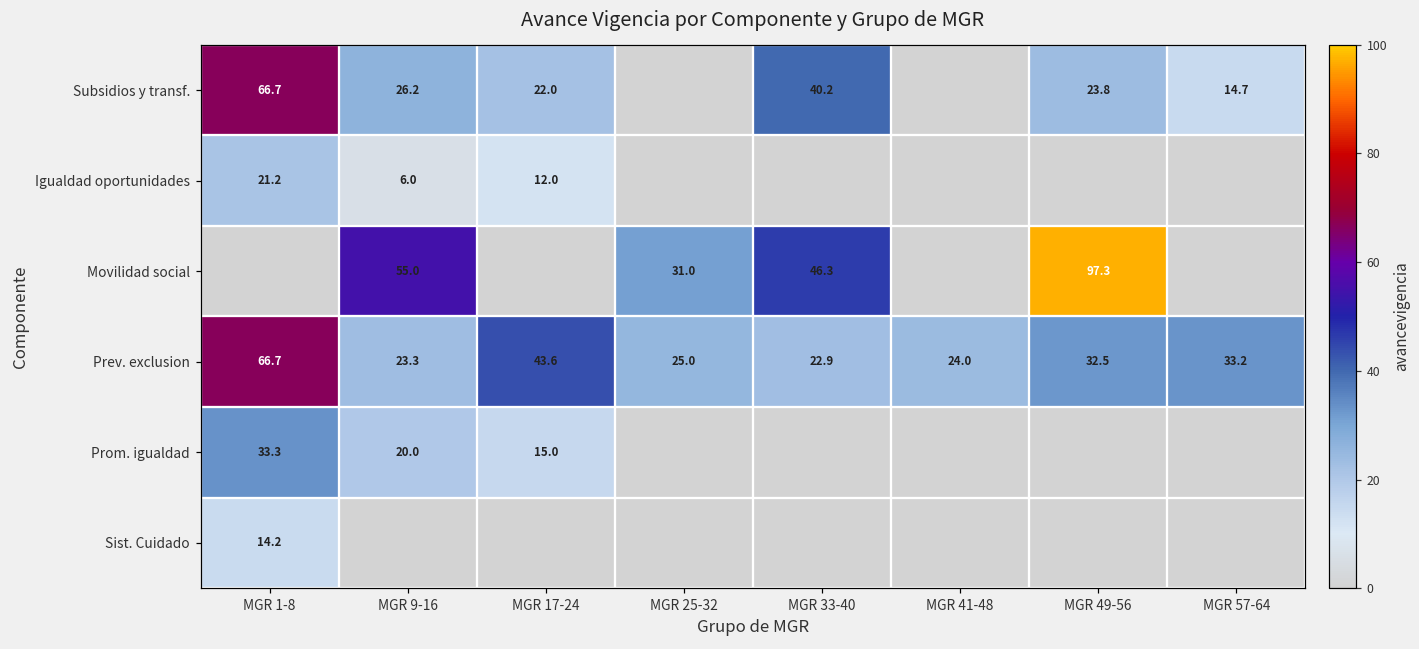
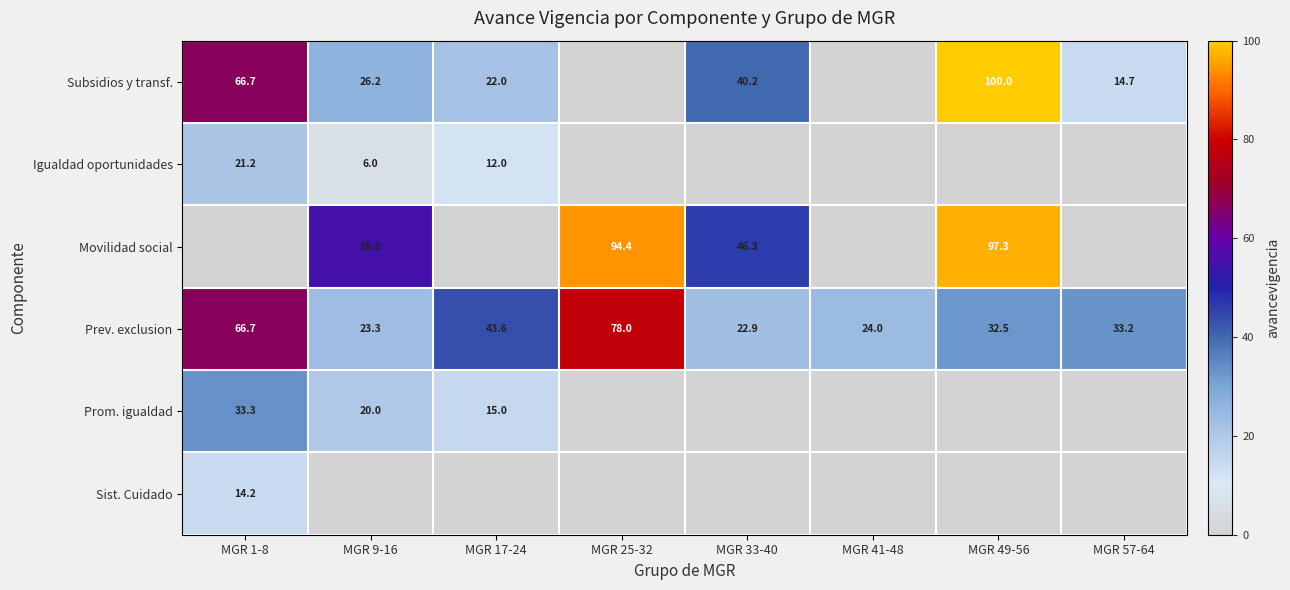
Subsidios y transf., MGR 49-56: 23.8 -> 100.0
Movilidad social, MGR 25-32: 31.0 -> 94.4
Prev. exclusion, MGR 25-32: 25.0 -> 78.0
